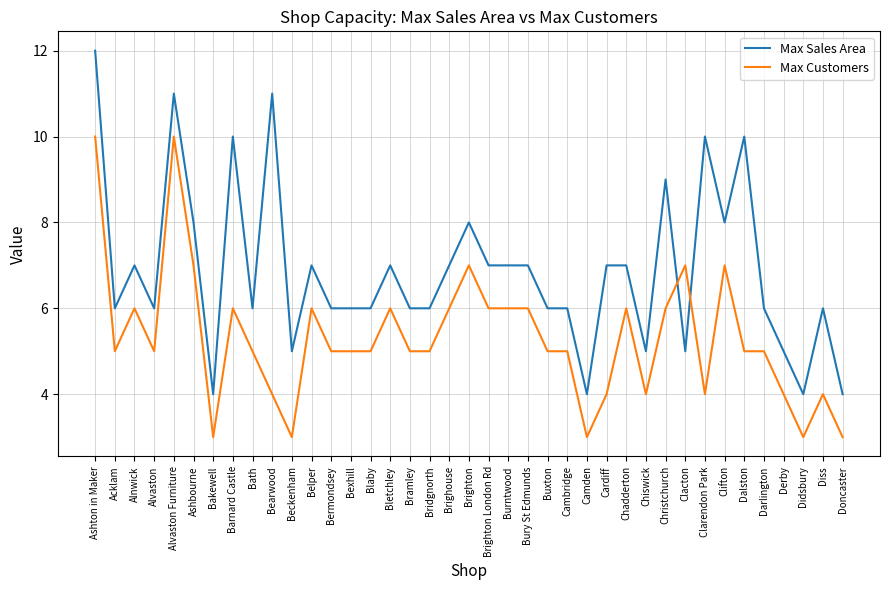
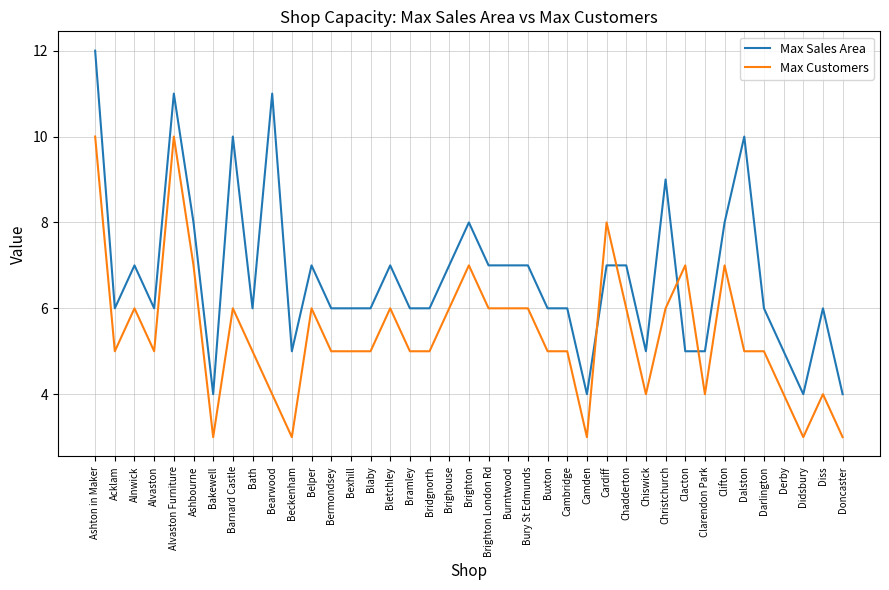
Max Customers, Cardiff: 4 -> 8
Max Sales Area, Clarendon Park: 10 -> 5
